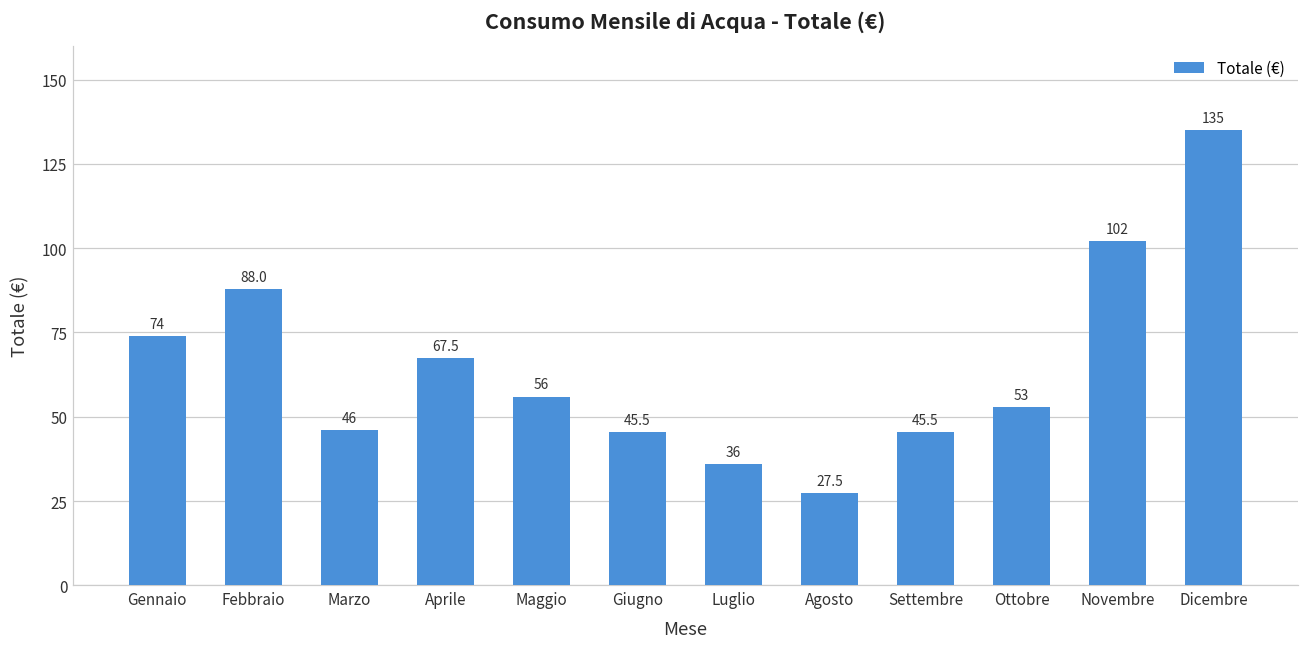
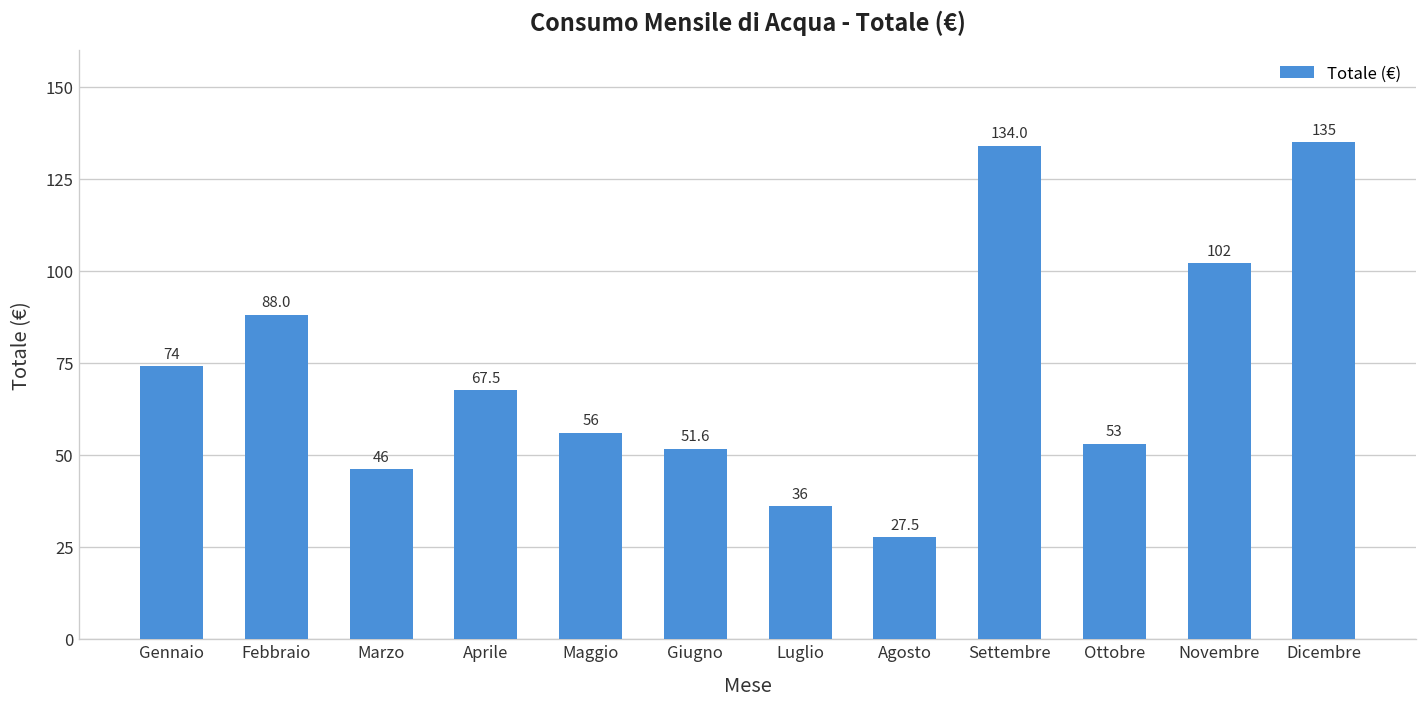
Giugno: 45.5 -> 51.6
Settembre: 45.5 -> 134.0
